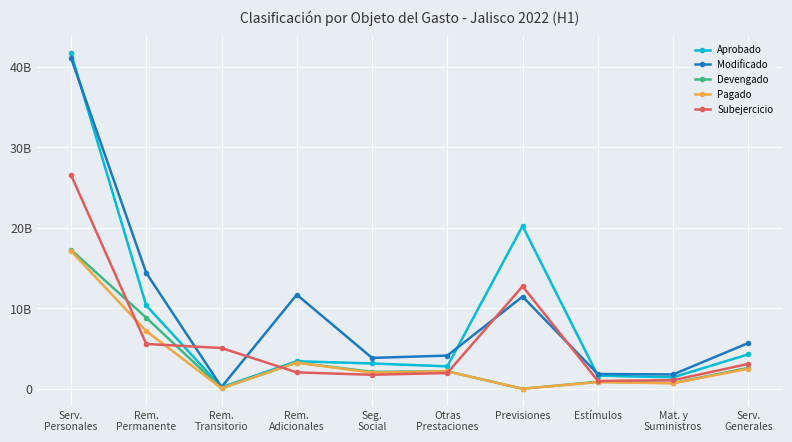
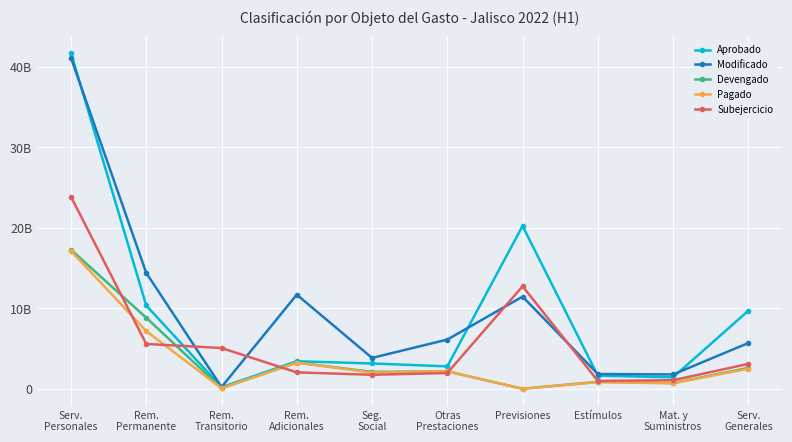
Subejercicio, Serv. Personales: 27000000000 -> 24000000000
Modificado, Otras Prestaciones: 4000000000 -> 6000000000
Aprobado, Serv. Generales: 4000000000 -> 10000000000
